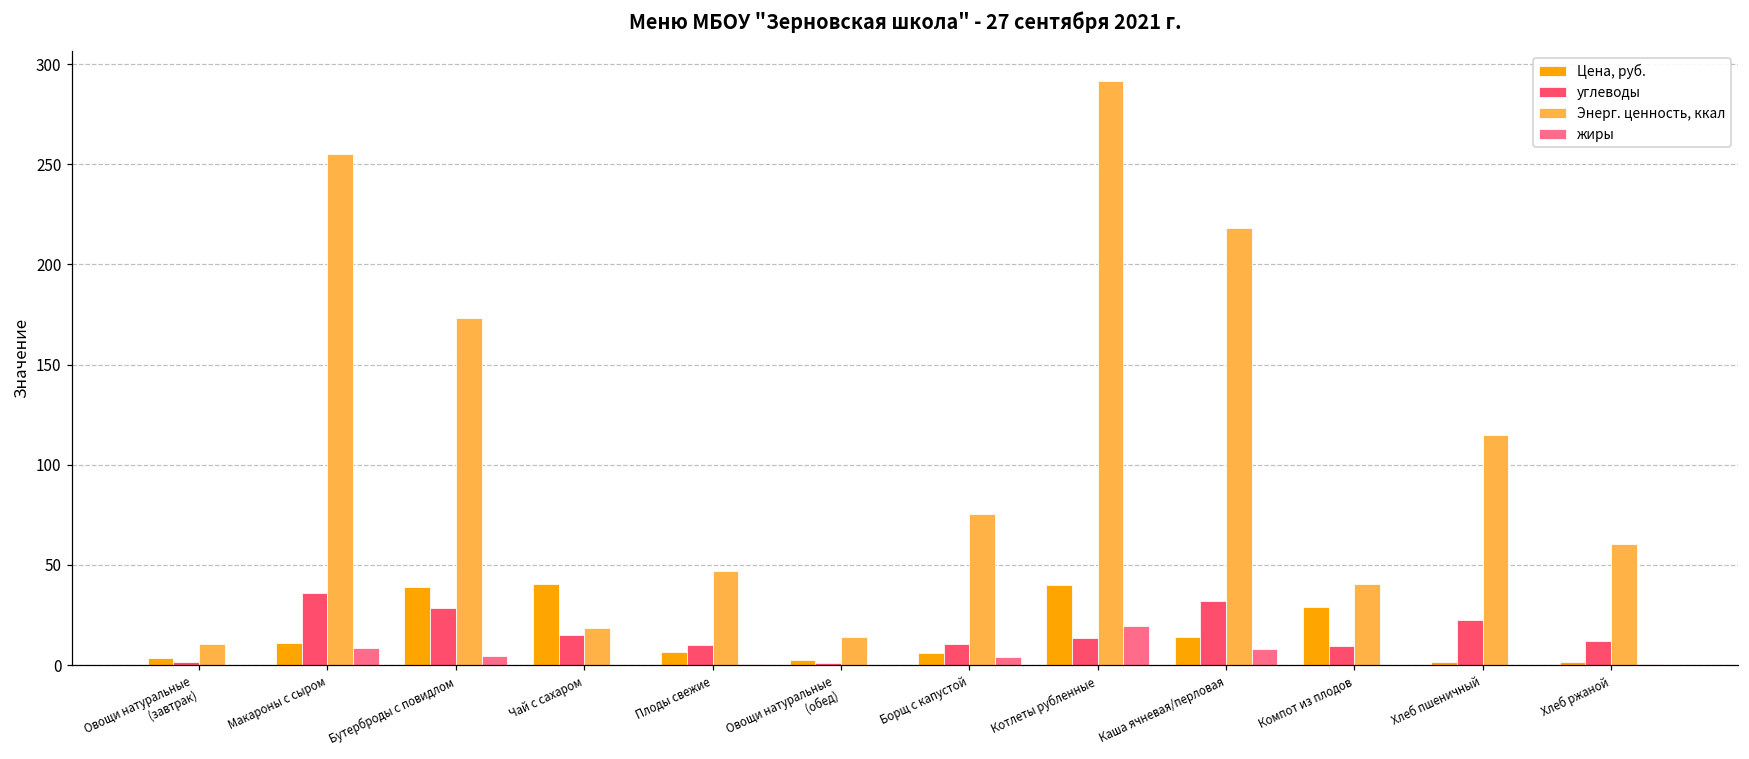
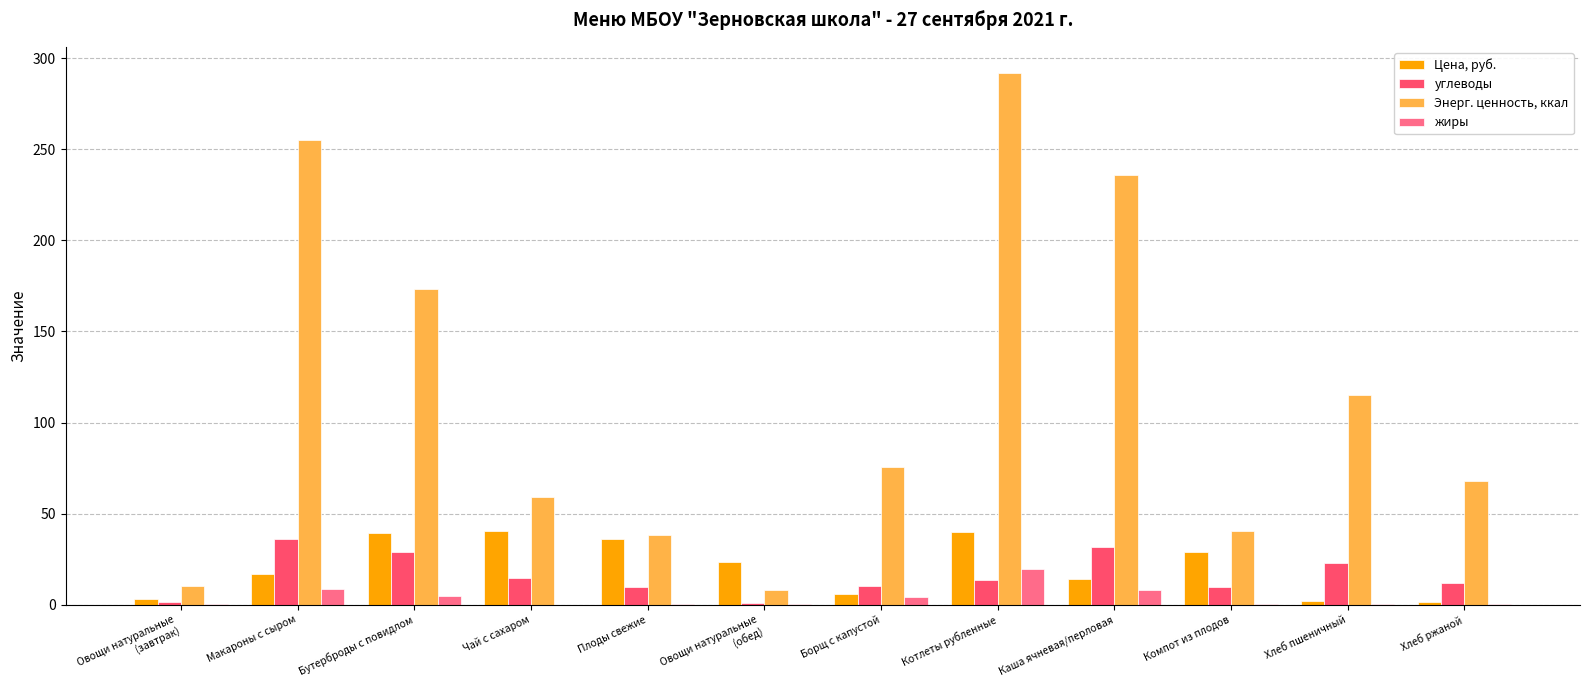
Цена, руб., Макароны с сыром: 11 -> 17
Энерг. ценность, ккал, Чай с сахаром: 18 -> 59
Цена, руб., Плоды свежие: 7 -> 36
Энерг. ценность, ккал, Плоды свежие: 47 -> 38
Цена, руб., Овощи натуральные (обед): 3 -> 23
Энерг. ценность, ккал, Овощи натуральные (обед): 14 -> 8
Энерг. ценность, ккал, Каша ячневая/перловая: 218 -> 236
Энерг. ценность, ккал, Хлеб ржаной: 60 -> 68
